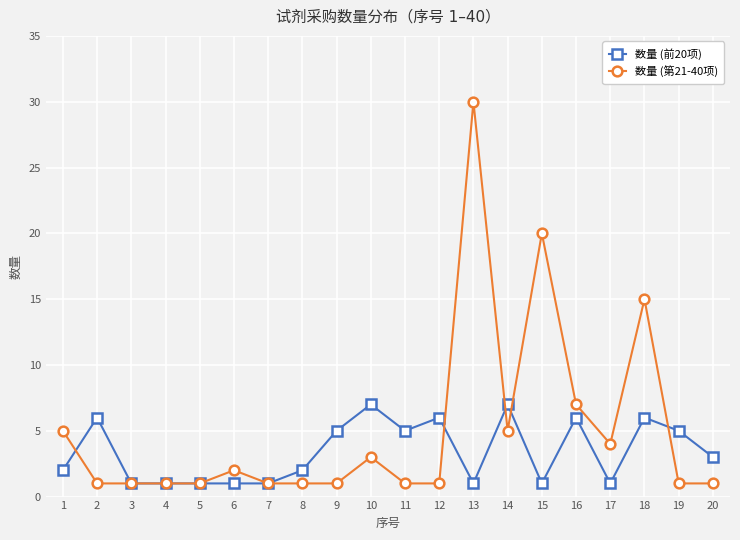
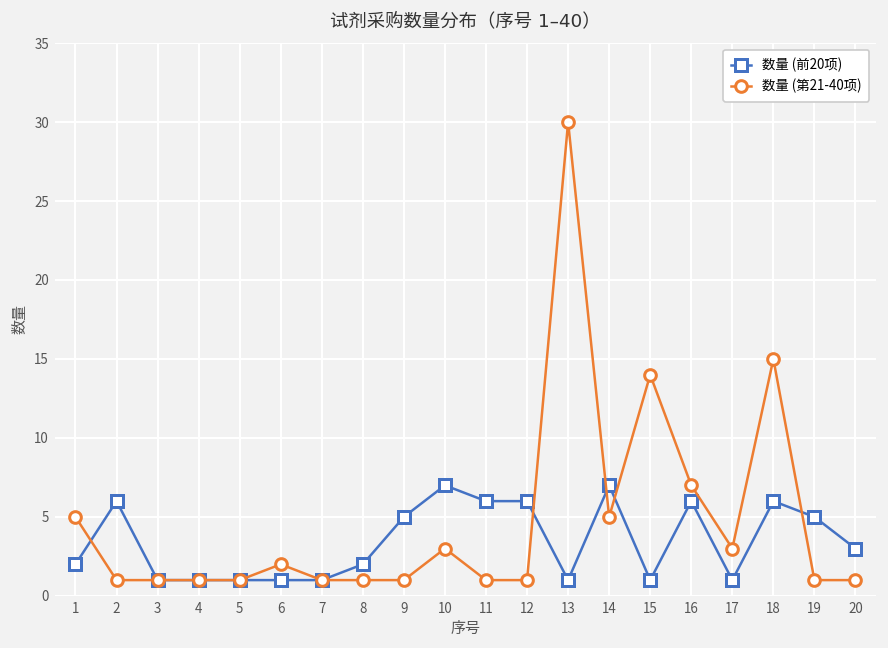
数量 (前20项), 11: 5 -> 6
数量 (第21-40项), 15: 20 -> 14
数量 (第21-40项), 17: 4 -> 3
